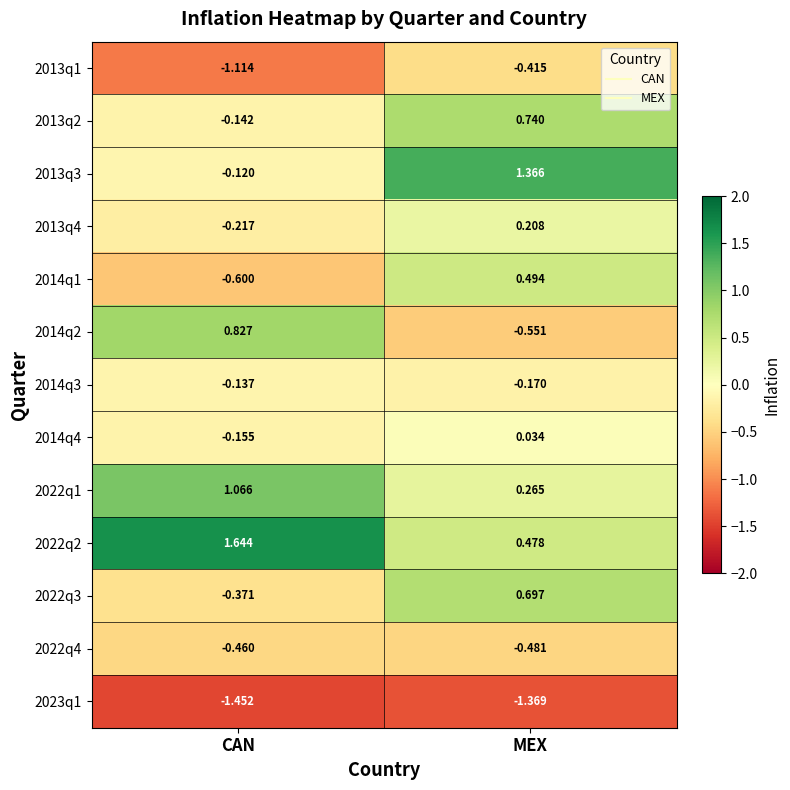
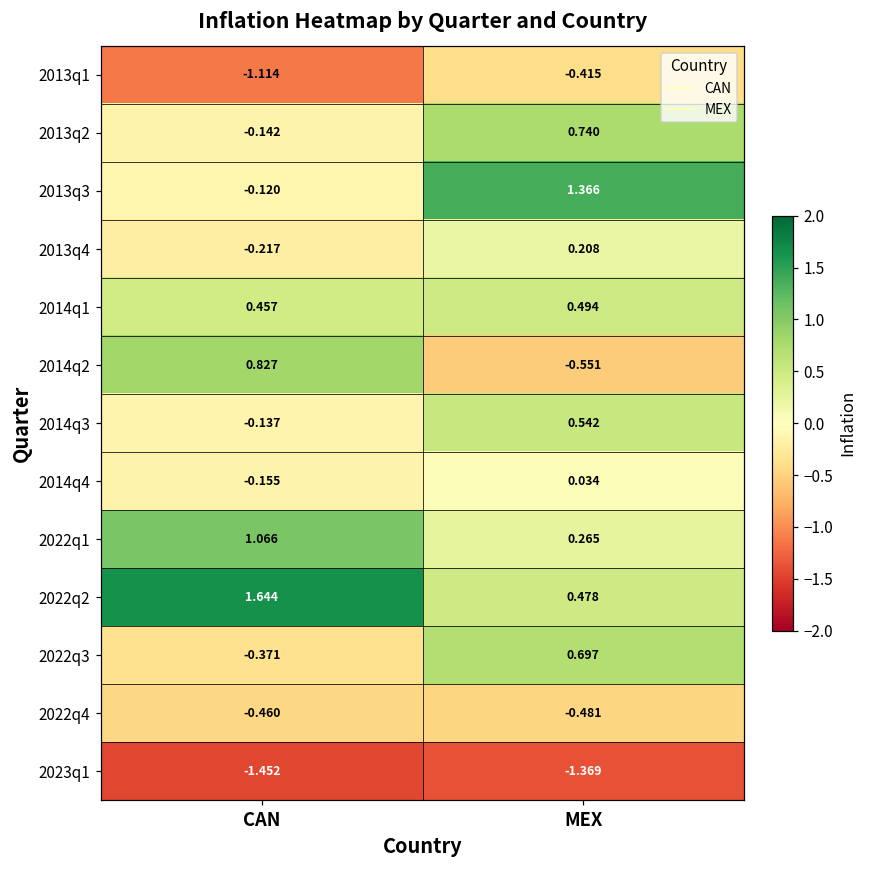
2014q1, CAN: -0.600 -> 0.457
2014q3, MEX: -0.170 -> 0.542
